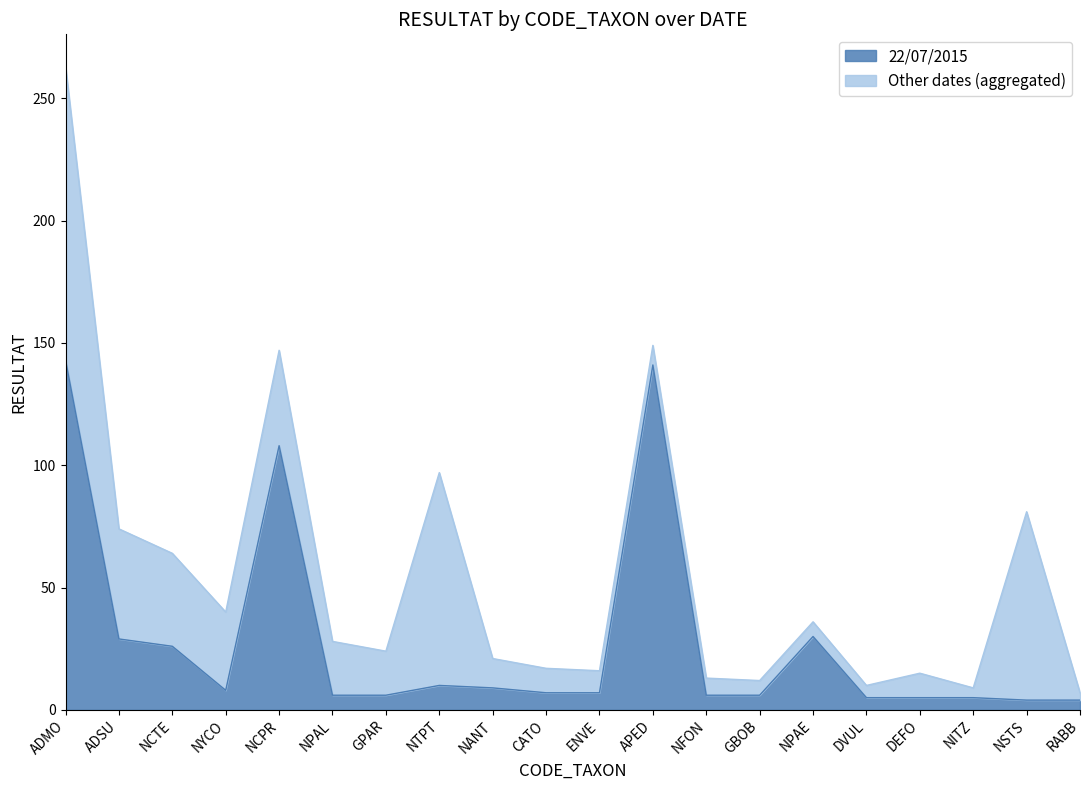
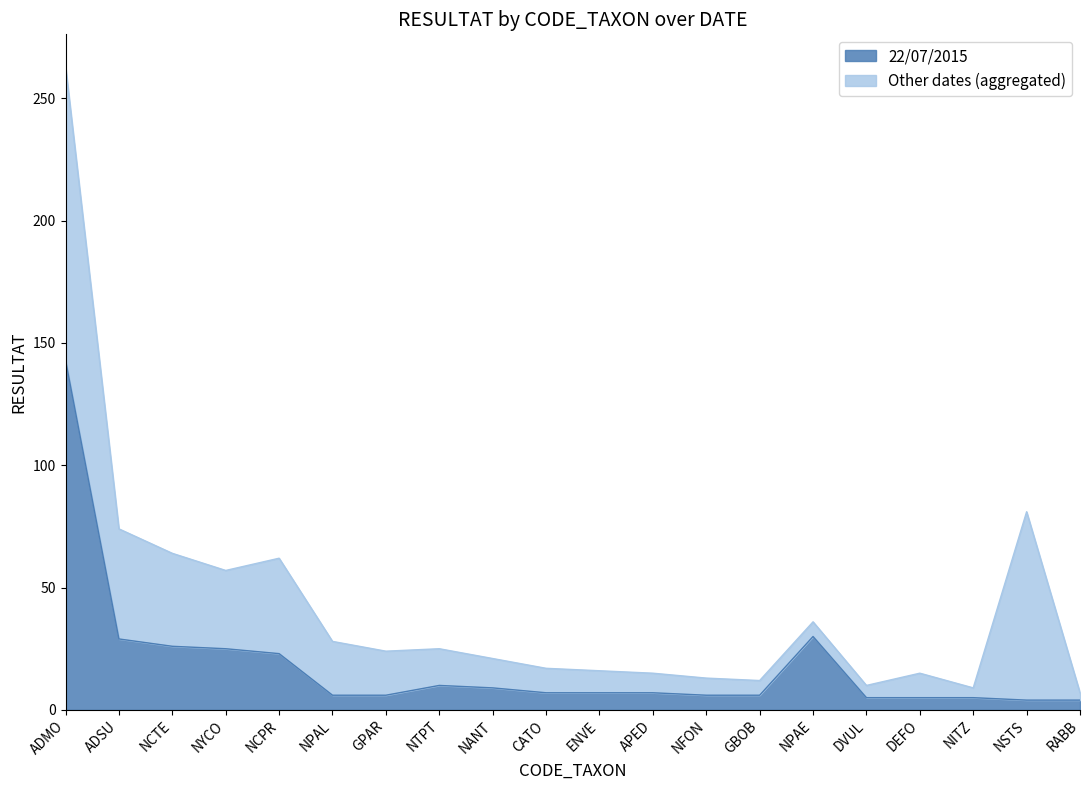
22/07/2015, NYCO: 8 -> 25
22/07/2015, NCPR: 108 -> 23
Other dates (aggregated), NTPT: 87 -> 15
22/07/2015, APED: 141 -> 7
